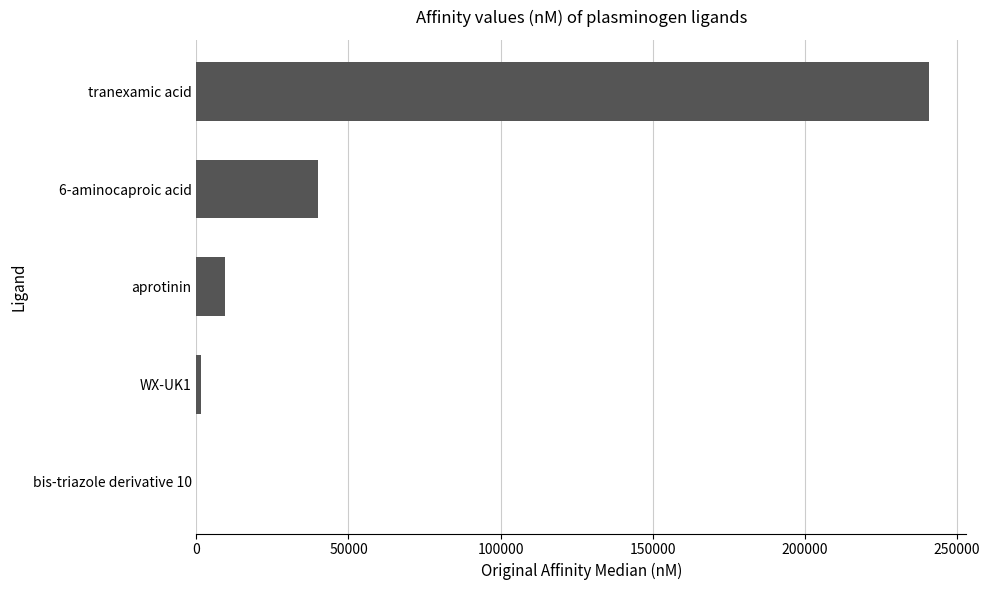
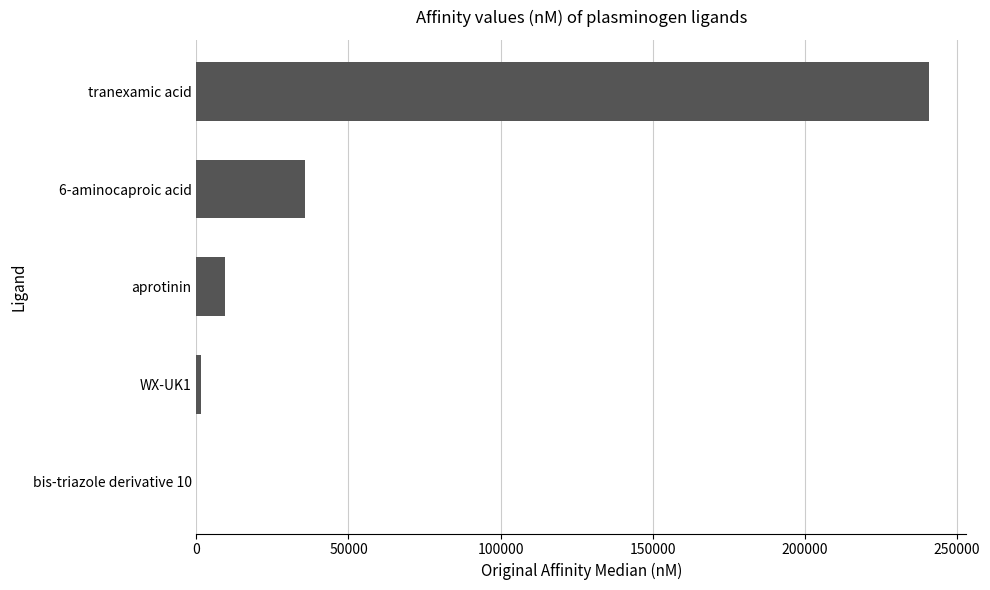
6-aminocaproic acid: 40000 -> 36000
